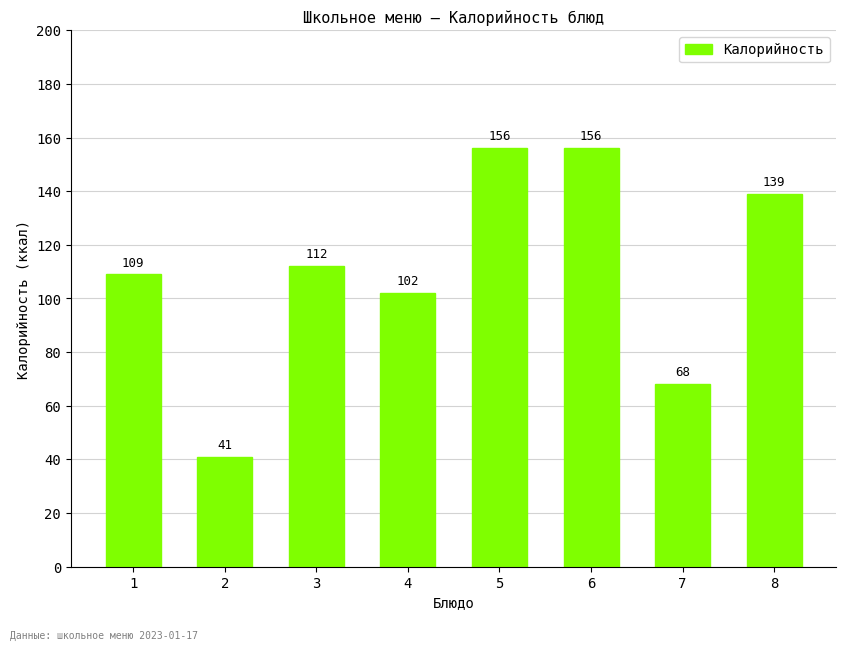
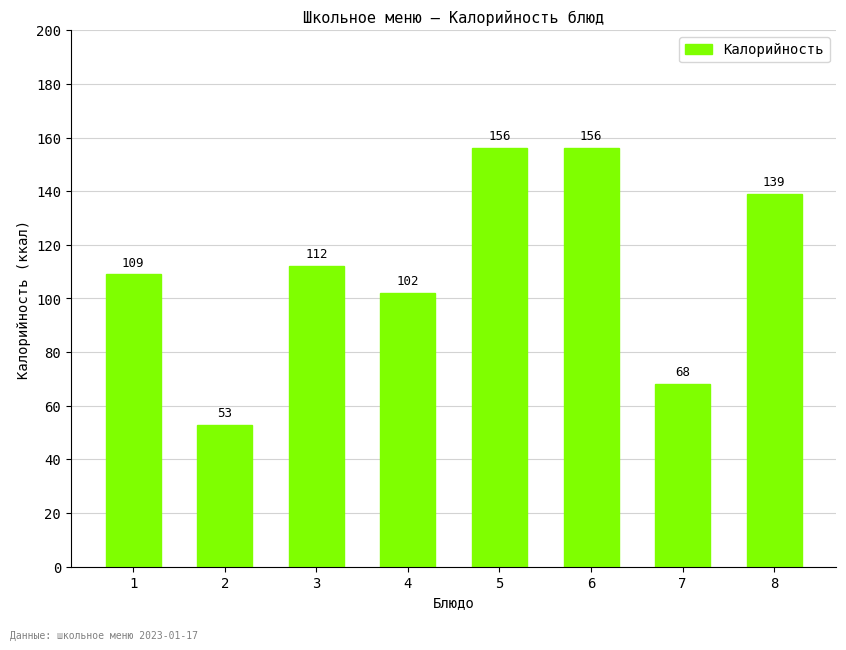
2: 41 -> 53
